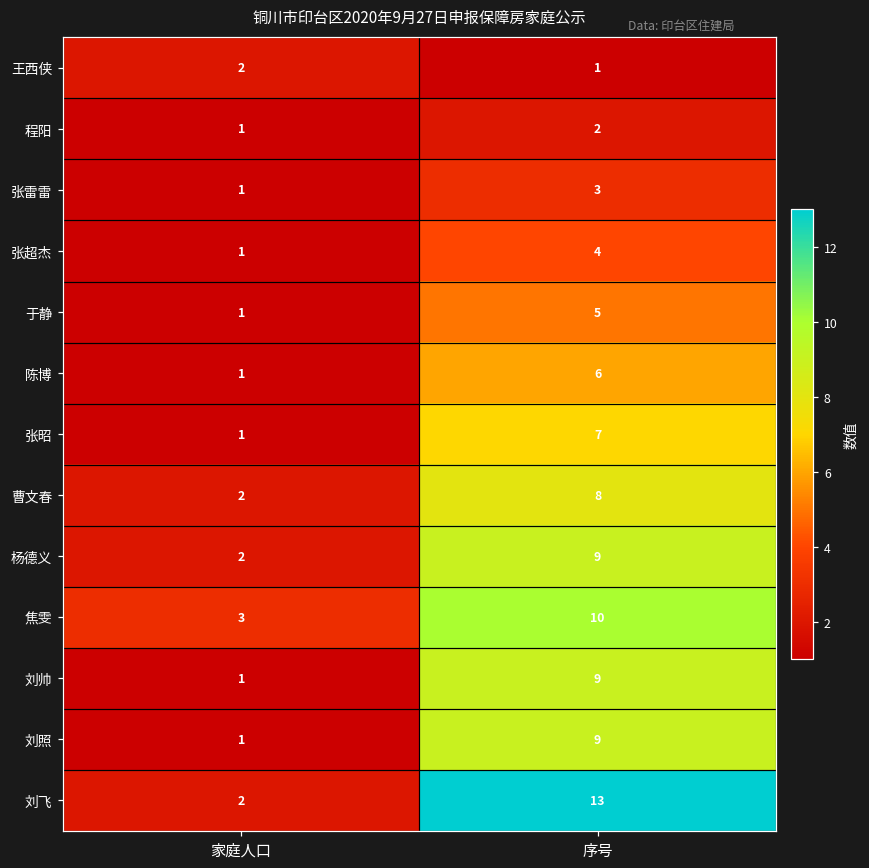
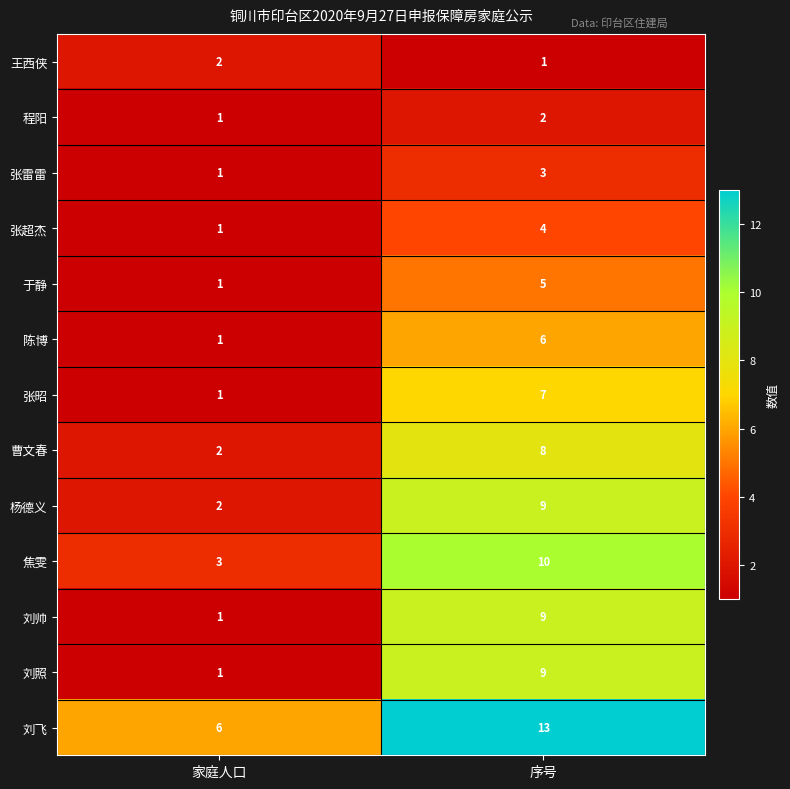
刘飞, 家庭人口: 2 -> 6
